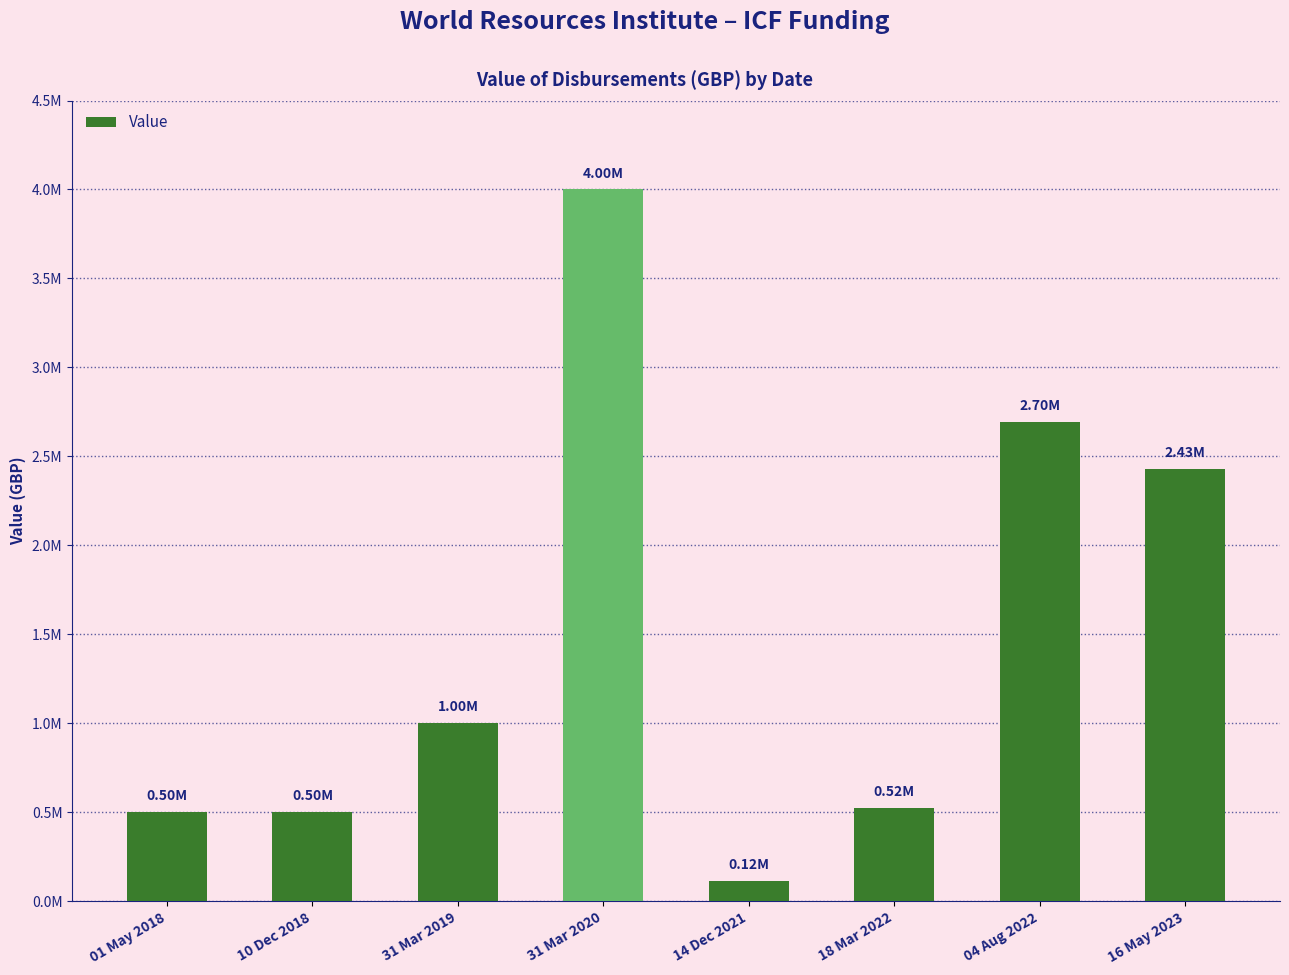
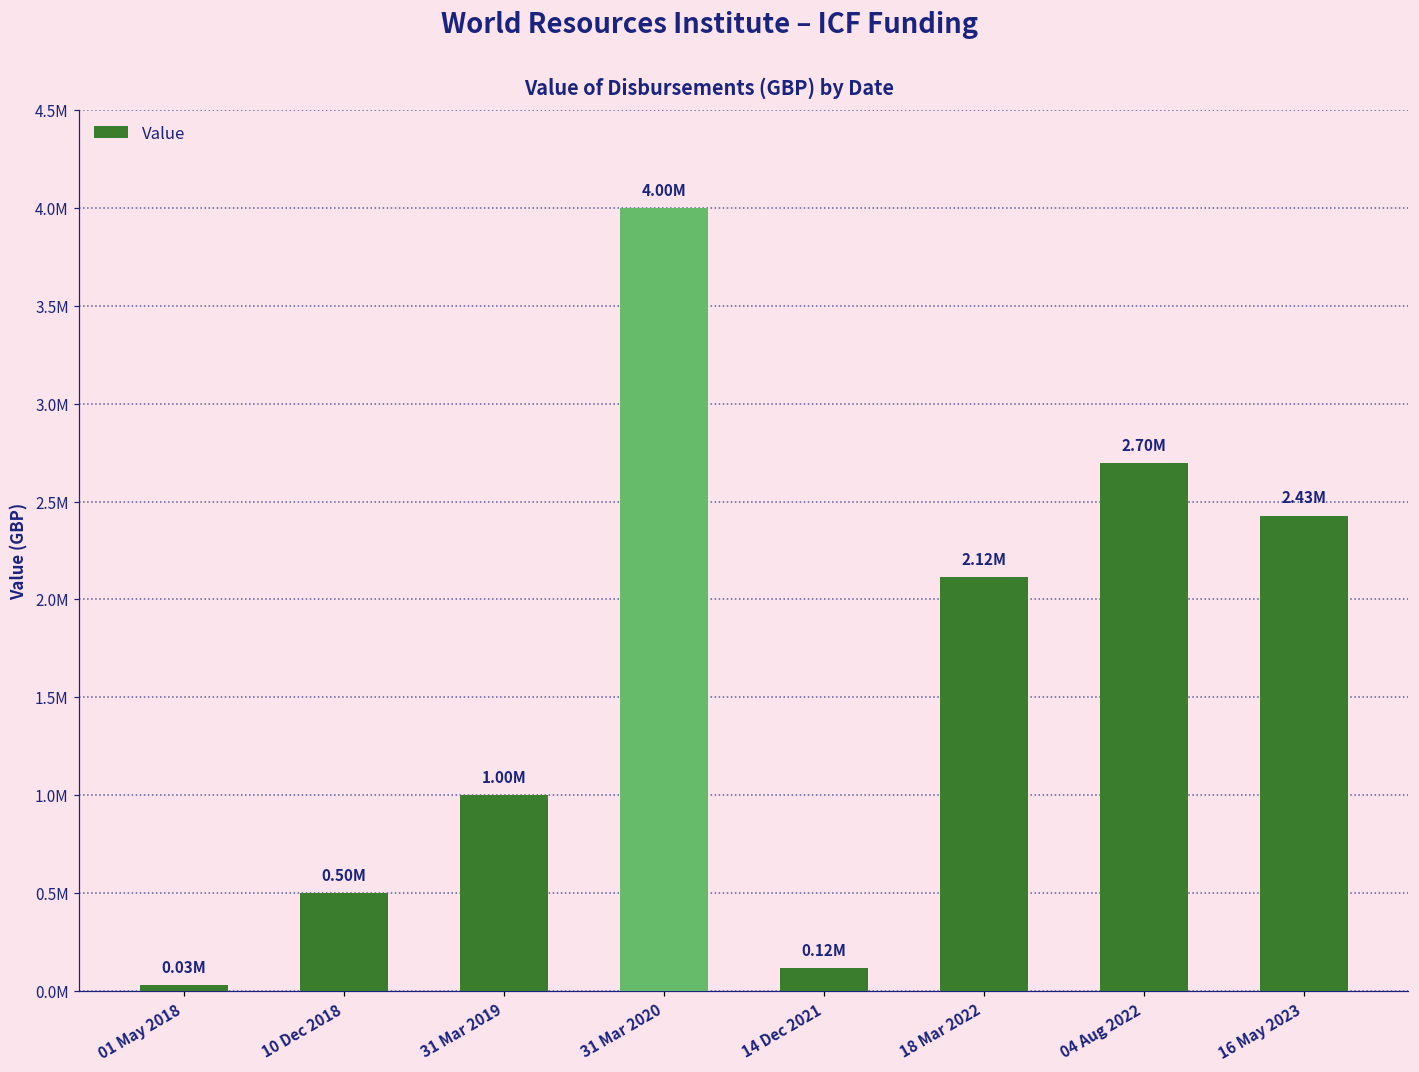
01 May 2018: 0.50M -> 0.03M
18 Mar 2022: 0.52M -> 2.12M
